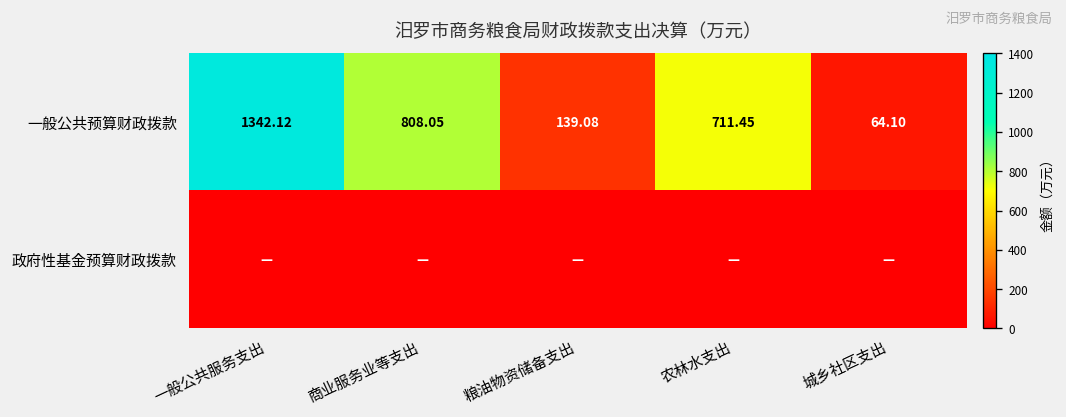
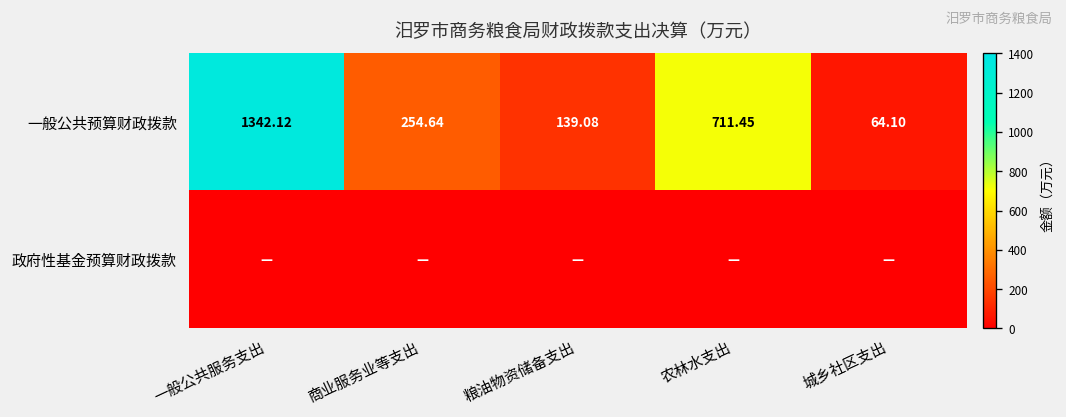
一般公共预算财政拨款, 商业服务业等支出: 808.05 -> 254.64
